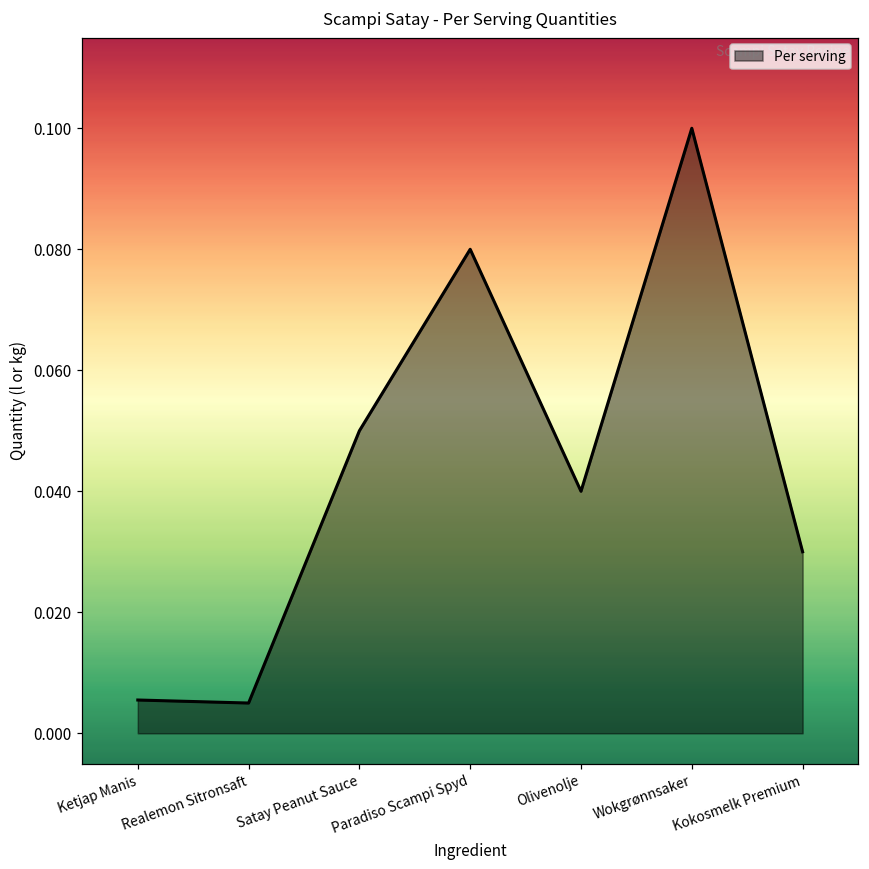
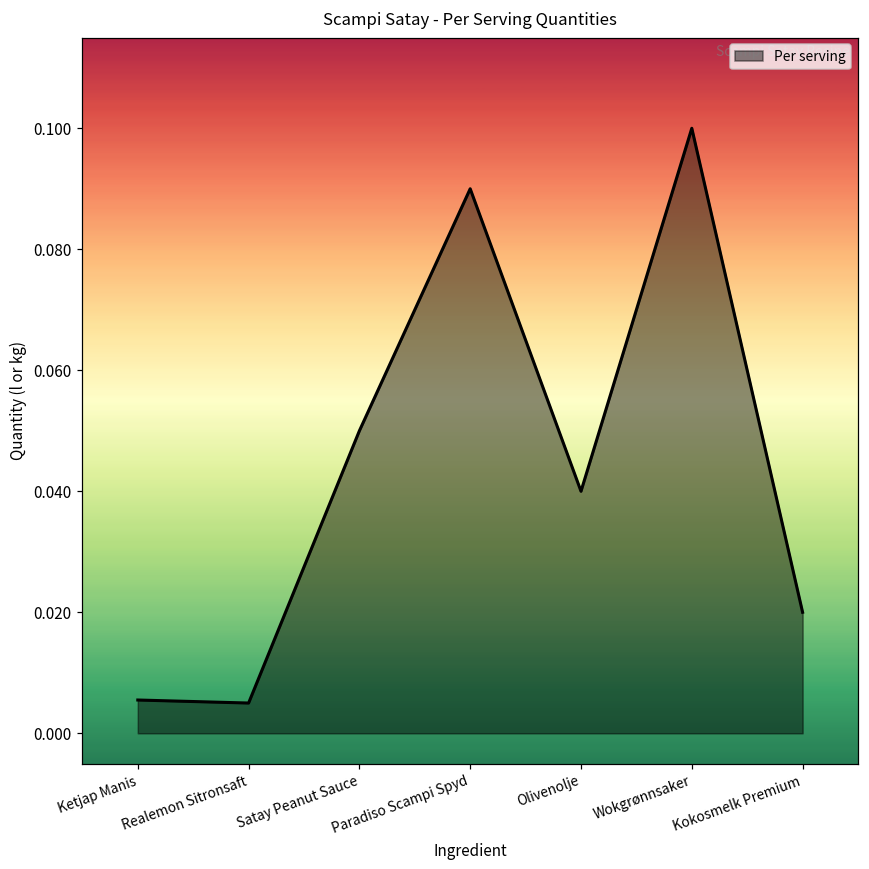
Paradiso Scampi Spyd: 0.08 -> 0.09
Kokosmelk Premium: 0.03 -> 0.02
